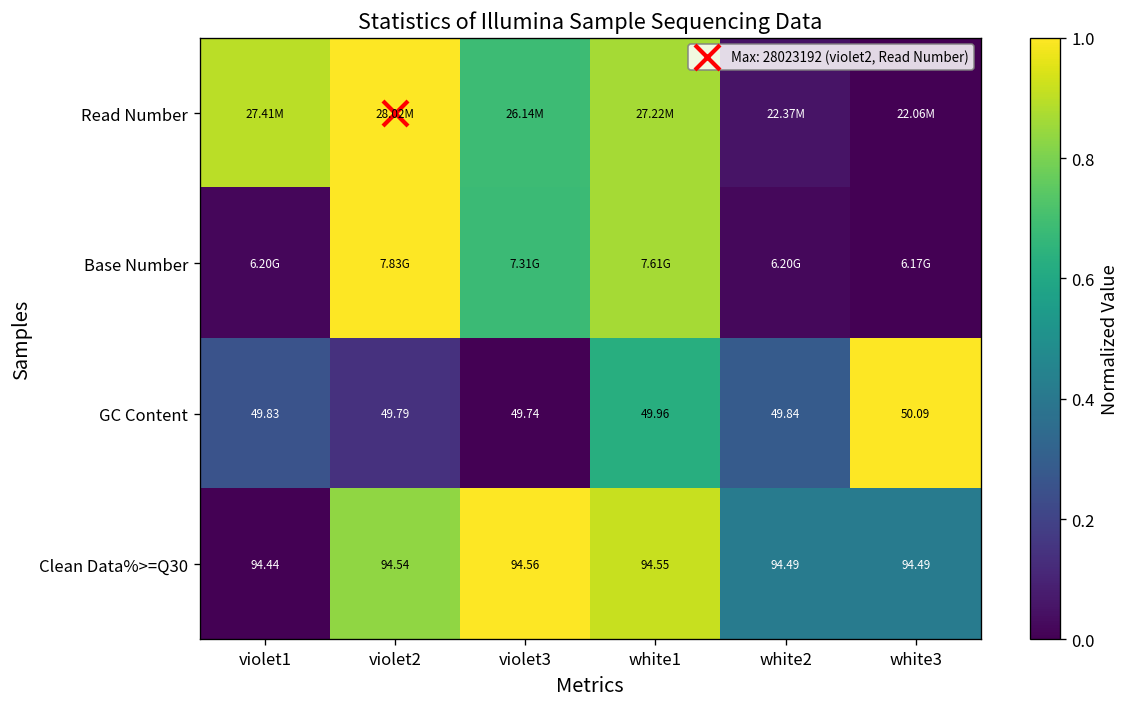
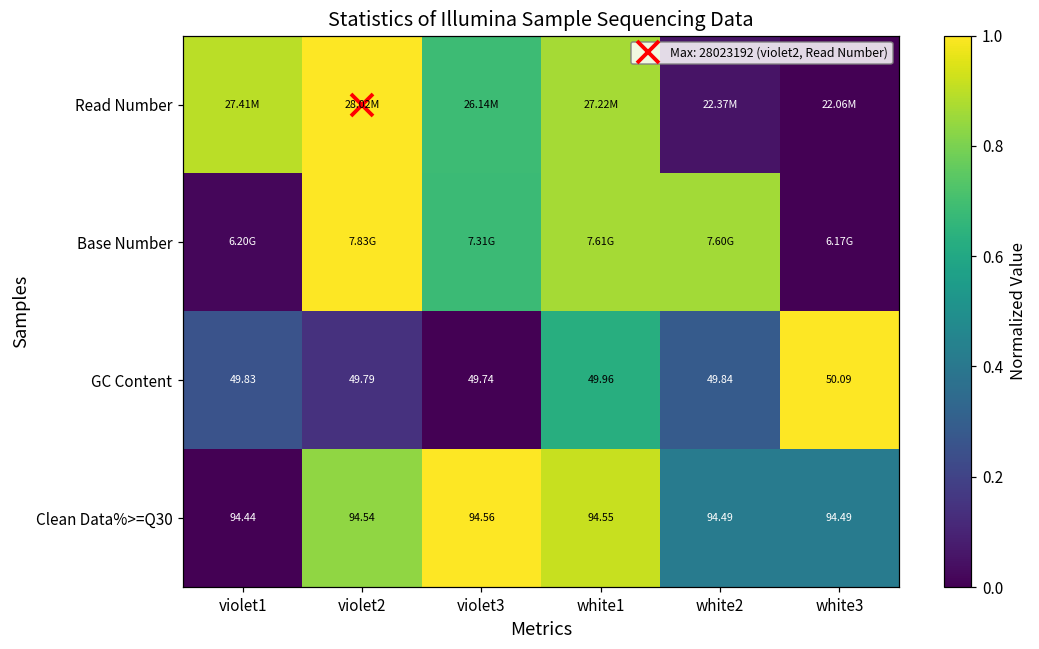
Base Number, white2: 6.20G -> 7.60G
